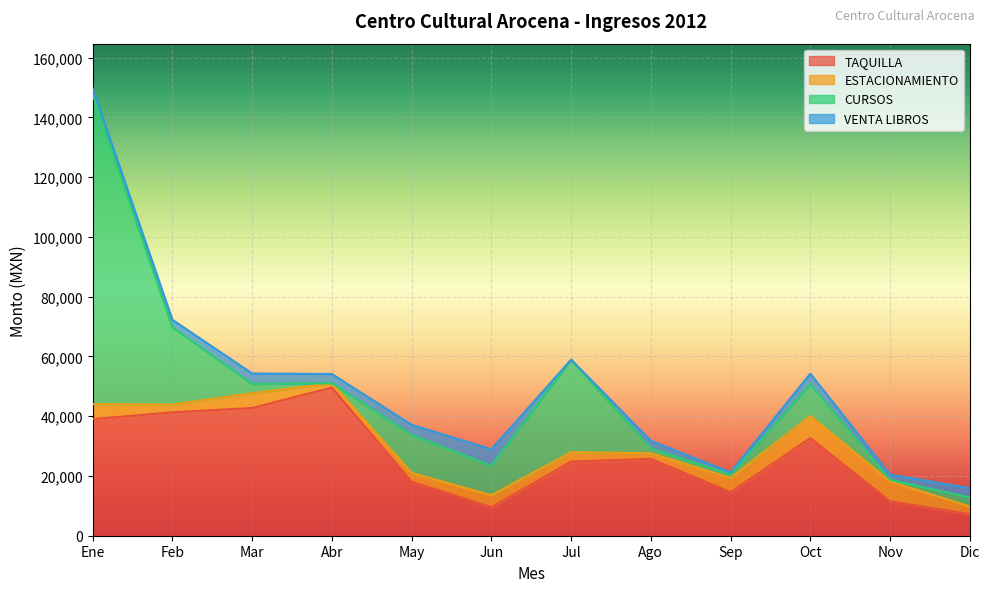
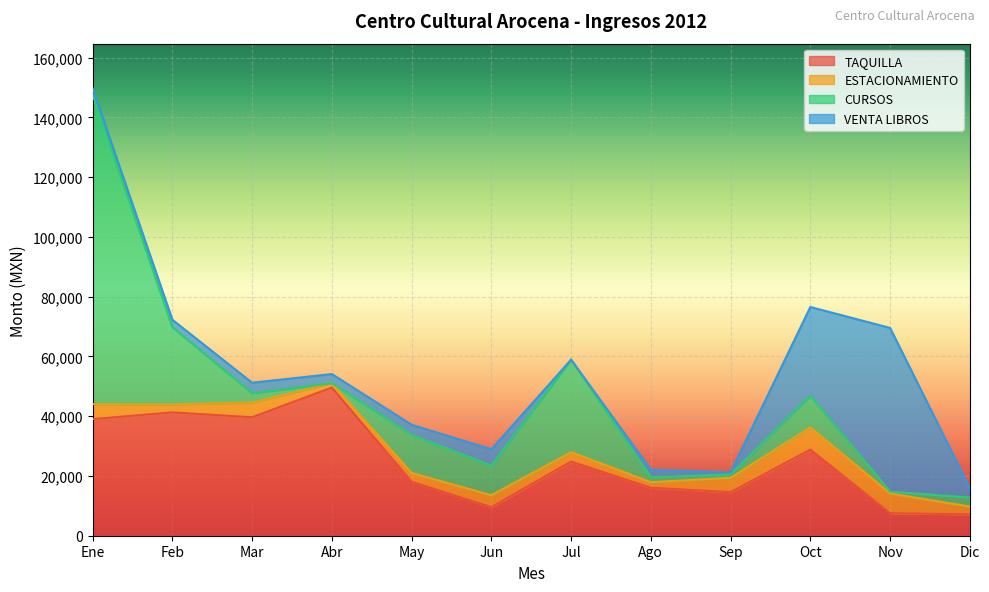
TAQUILLA, Mar: 43,000 -> 40,000
TAQUILLA, Ago: 26,000 -> 16,000
TAQUILLA, Oct: 33,000 -> 29,000
VENTA LIBROS, Oct: 4,000 -> 30,000
TAQUILLA, Nov: 12,000 -> 8,000
VENTA LIBROS, Nov: 2,000 -> 55,000
